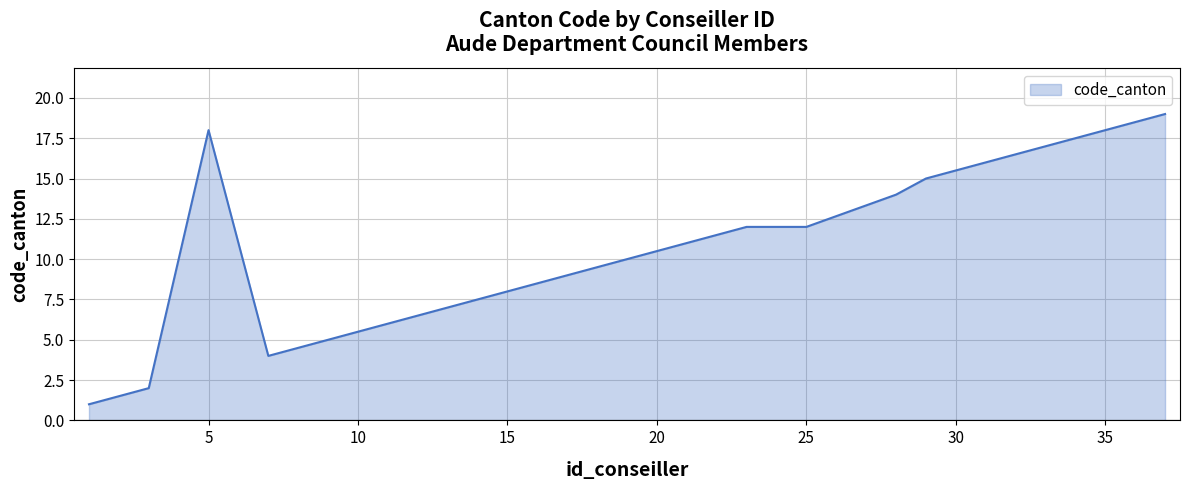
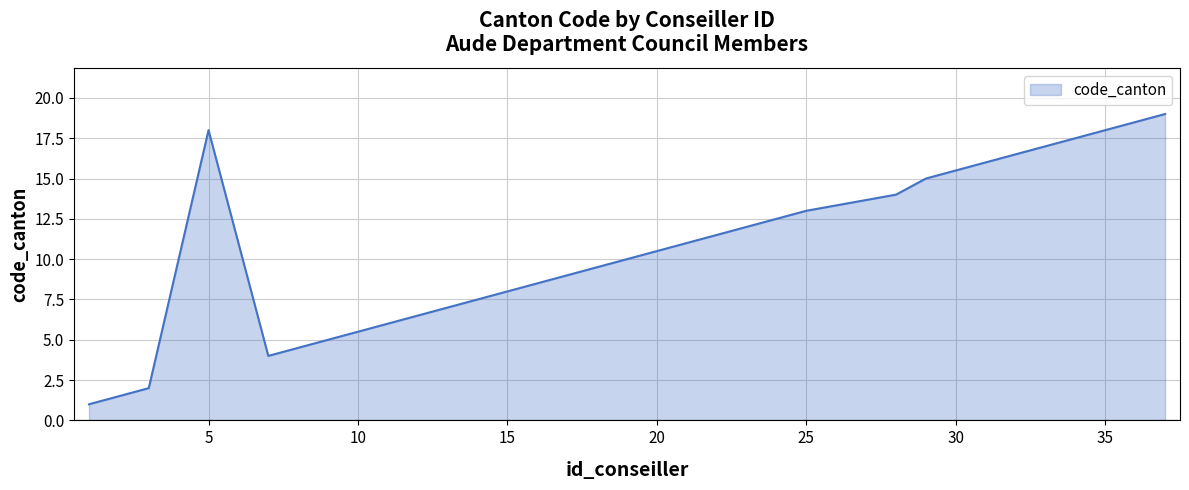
25: 12 -> 13
